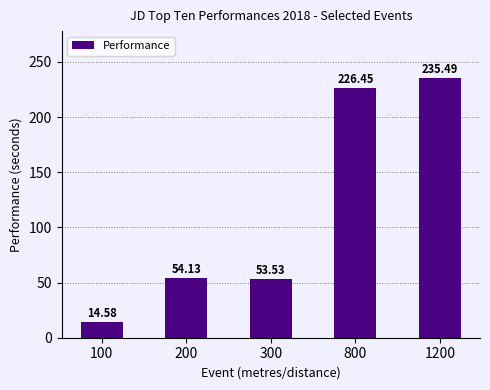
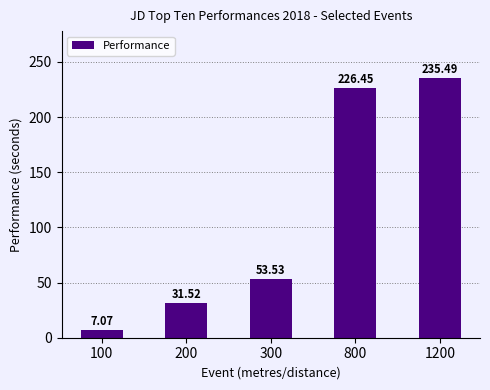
100: 14.58 -> 7.07
200: 54.13 -> 31.52
